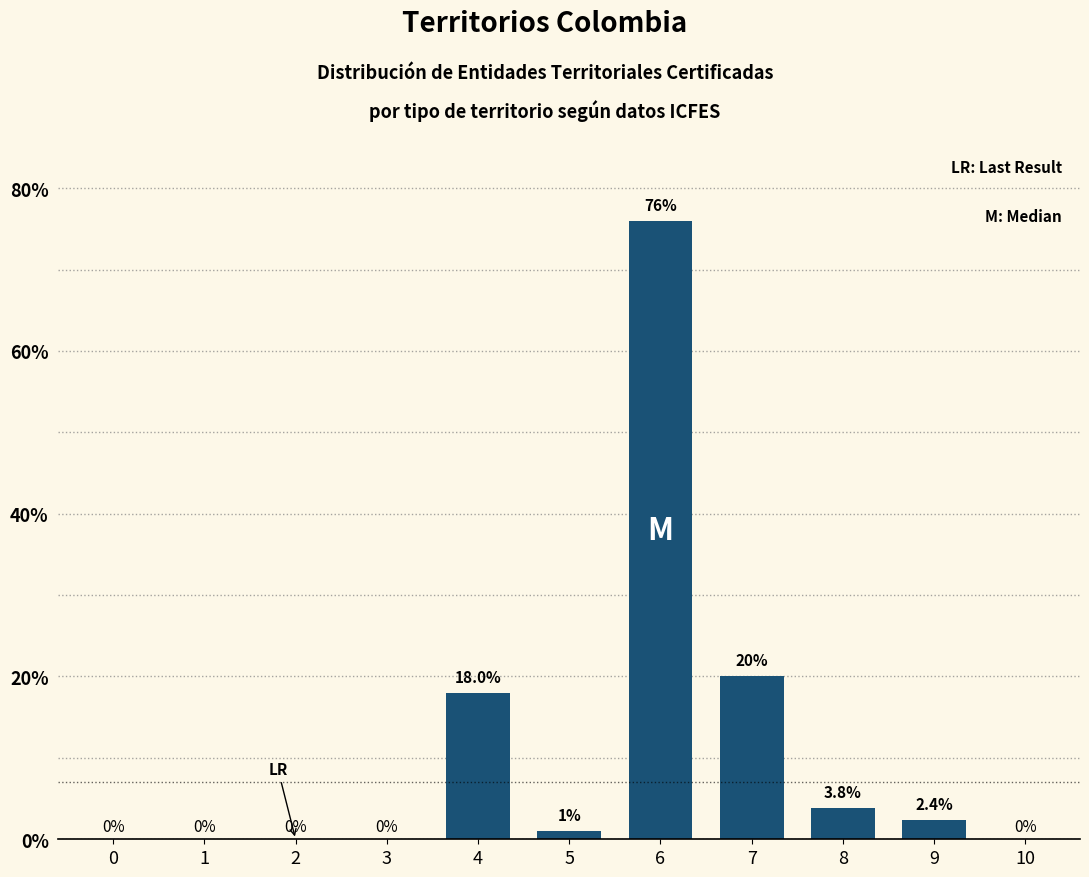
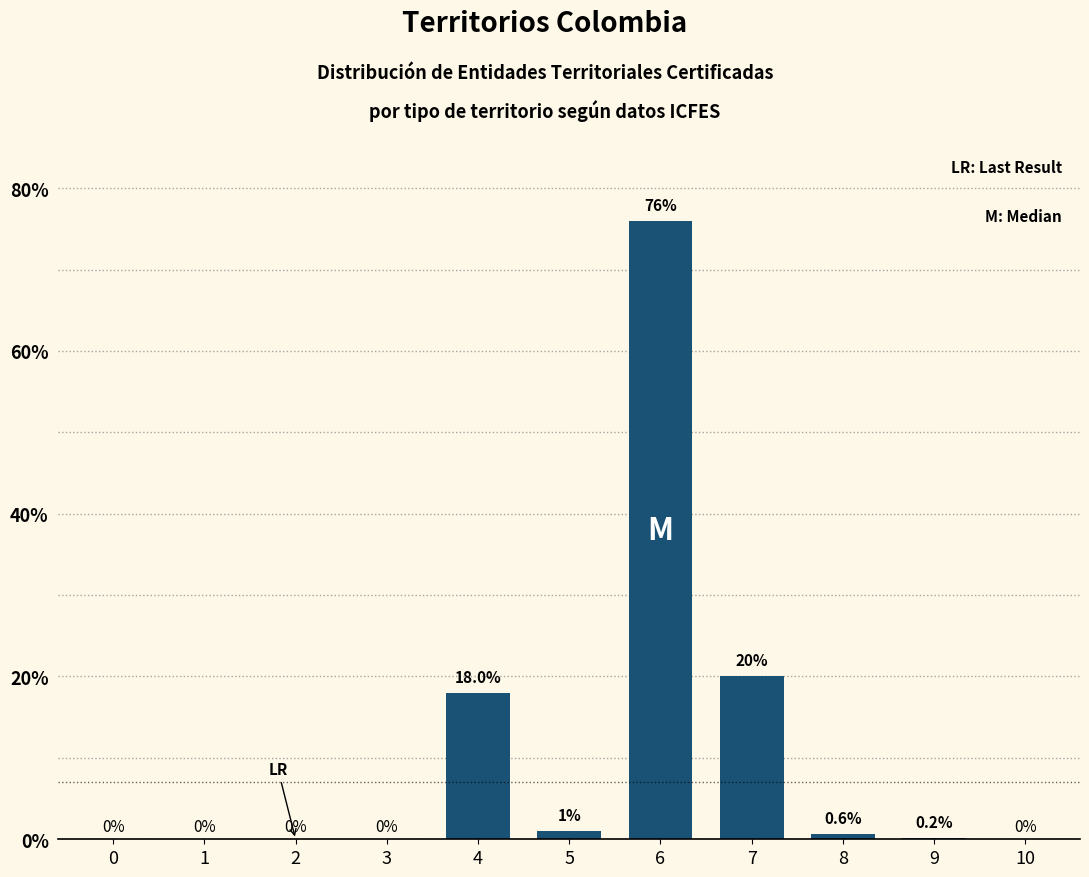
8: 3.8% -> 0.6%
9: 2.4% -> 0.2%
